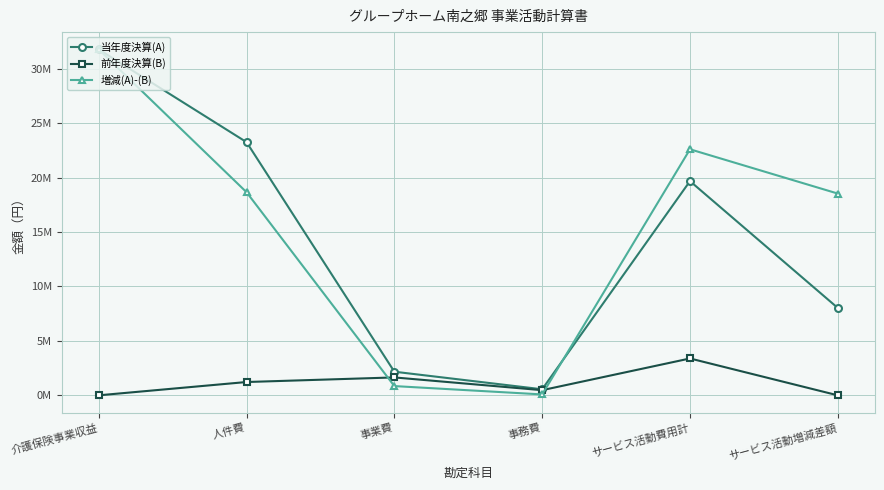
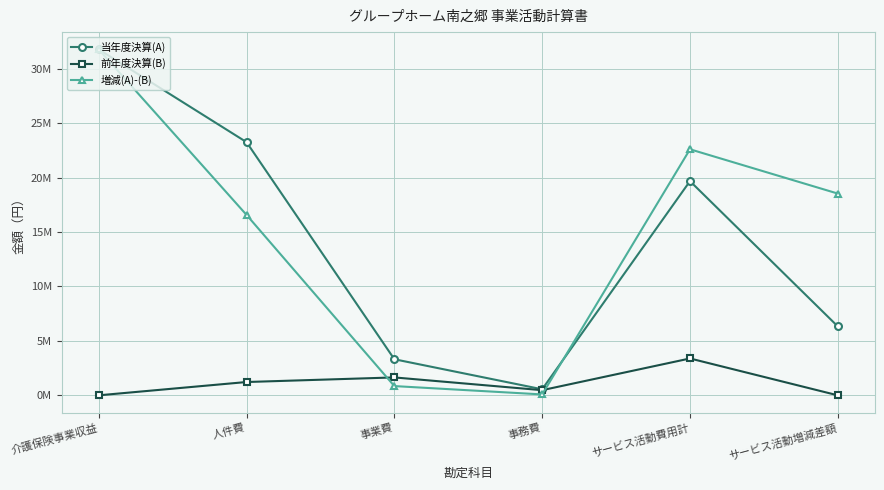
増減(A)-(B), 人件費: 18700000 -> 16600000
当年度決算(A), 事業費: 2200000 -> 3300000
当年度決算(A), サービス活動増減差額: 8000000 -> 6300000
